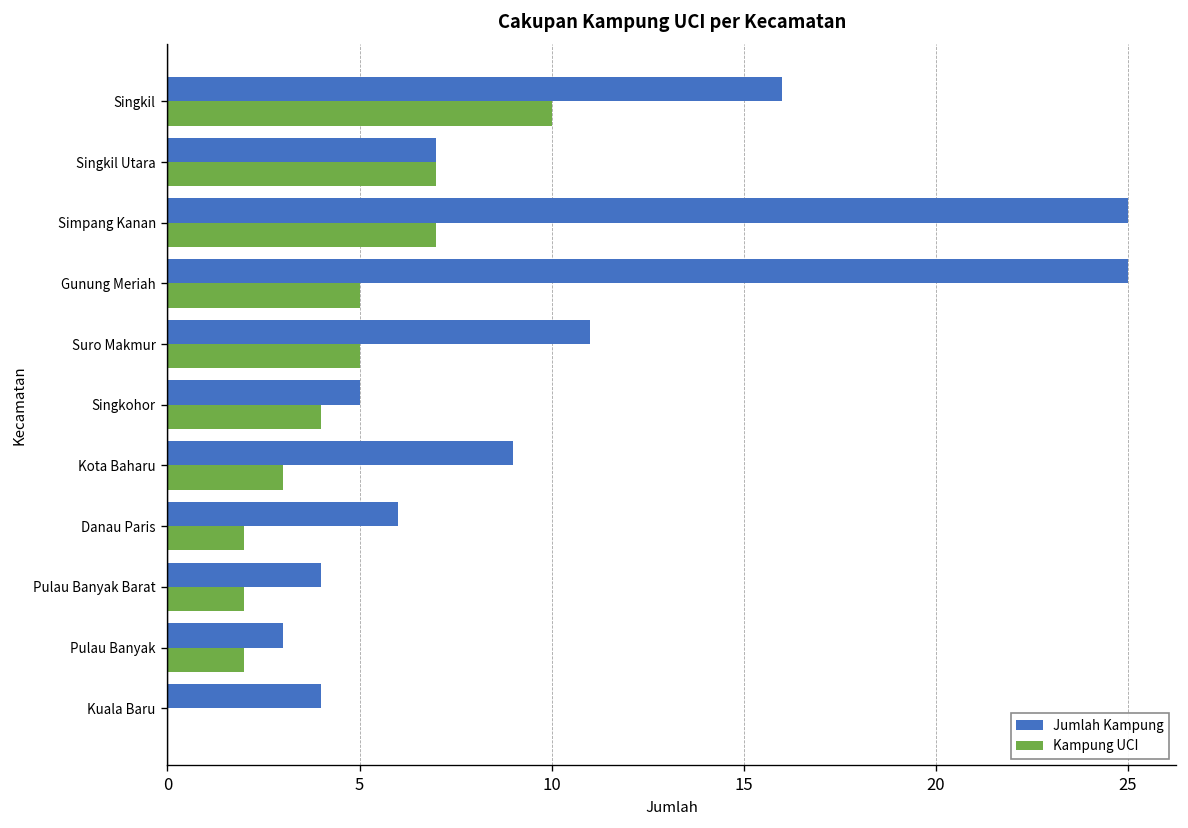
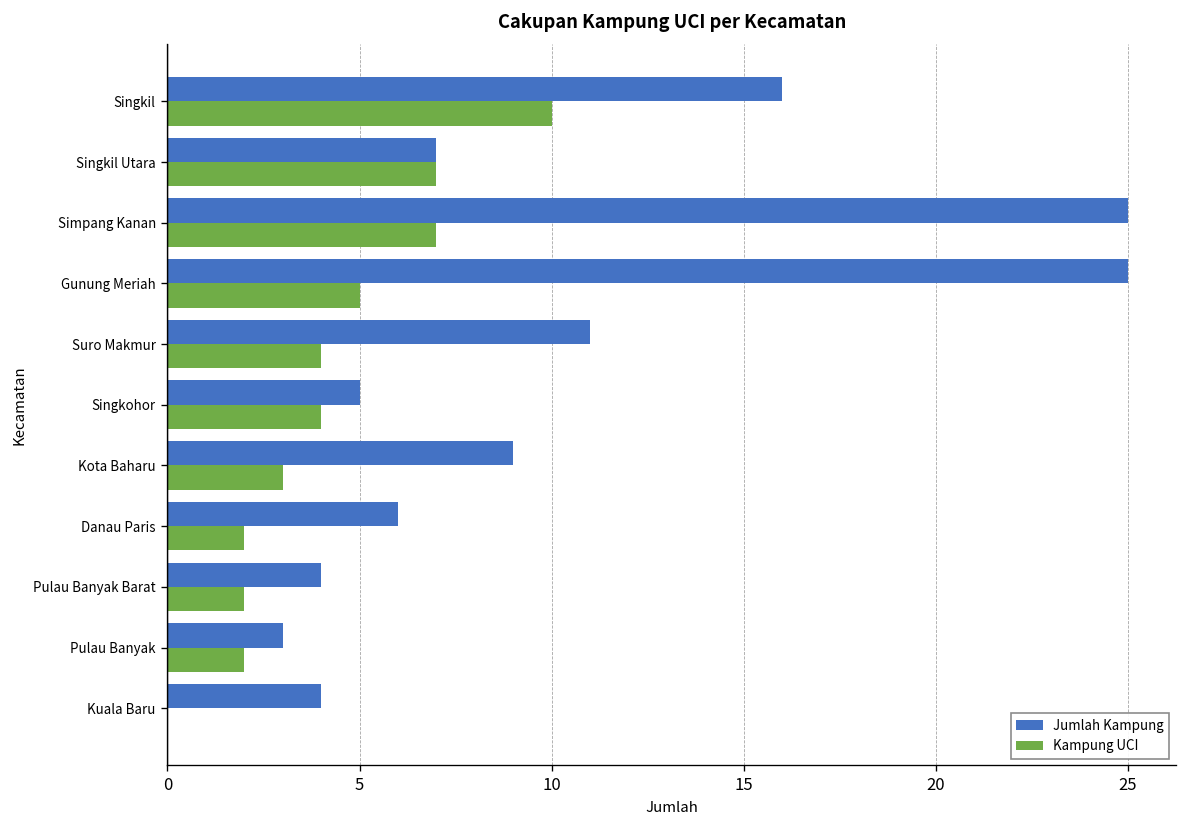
Kampung UCI, Suro Makmur: 5 -> 4
